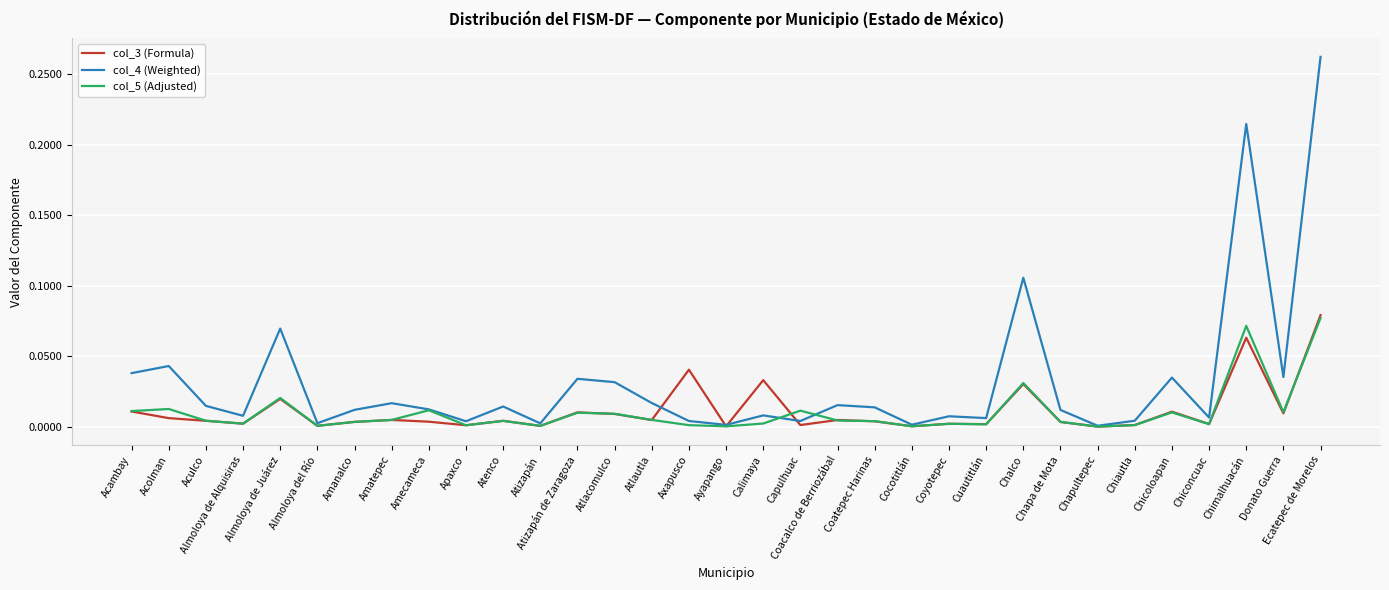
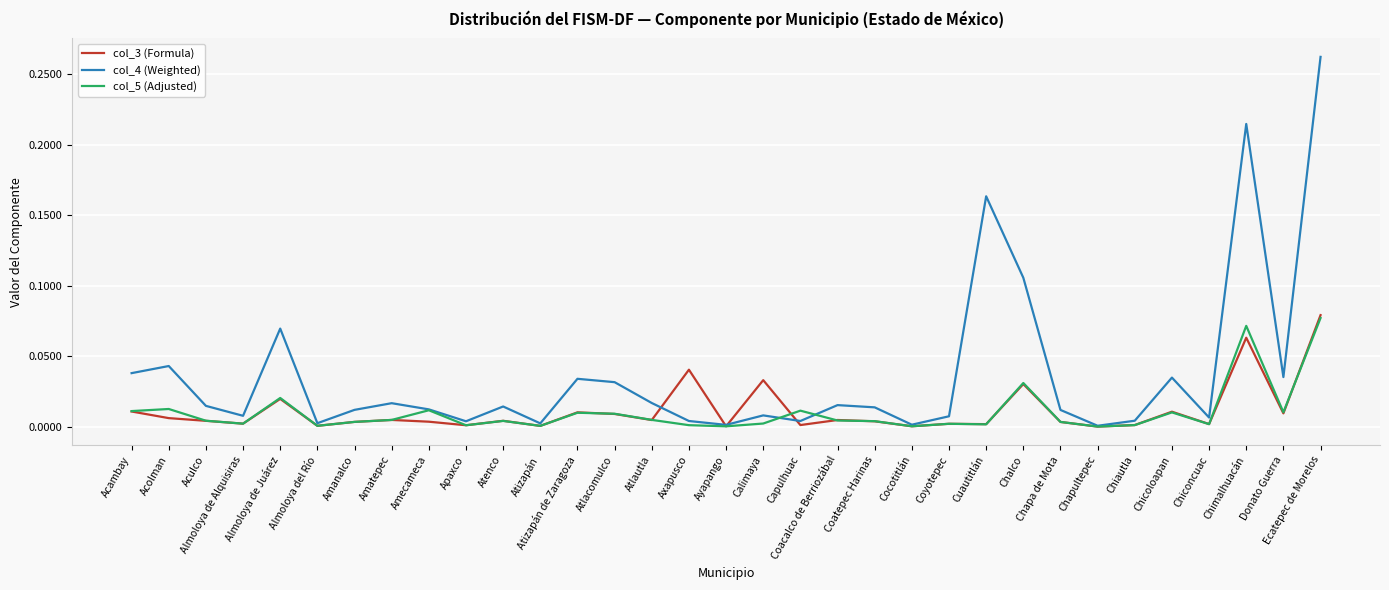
col_4 (Weighted), Cuautitlán: 0.006 -> 0.163
